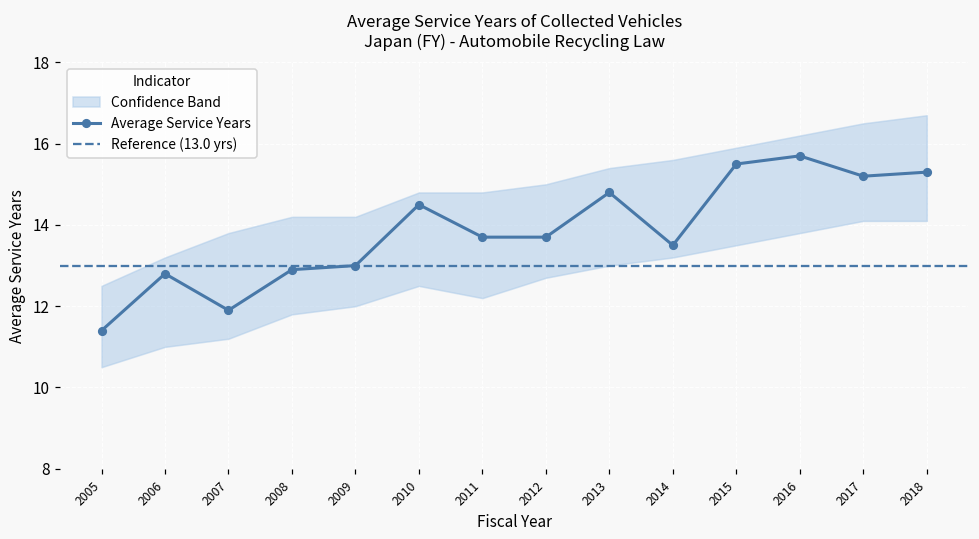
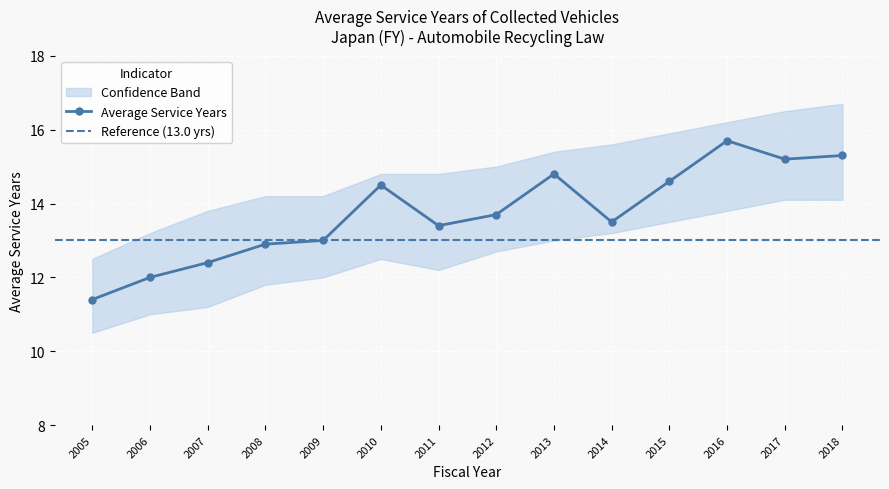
Average Service Years, 2006: 12.8 -> 12.0
Average Service Years, 2007: 11.9 -> 12.4
Average Service Years, 2011: 13.7 -> 13.4
Average Service Years, 2015: 15.5 -> 14.6
